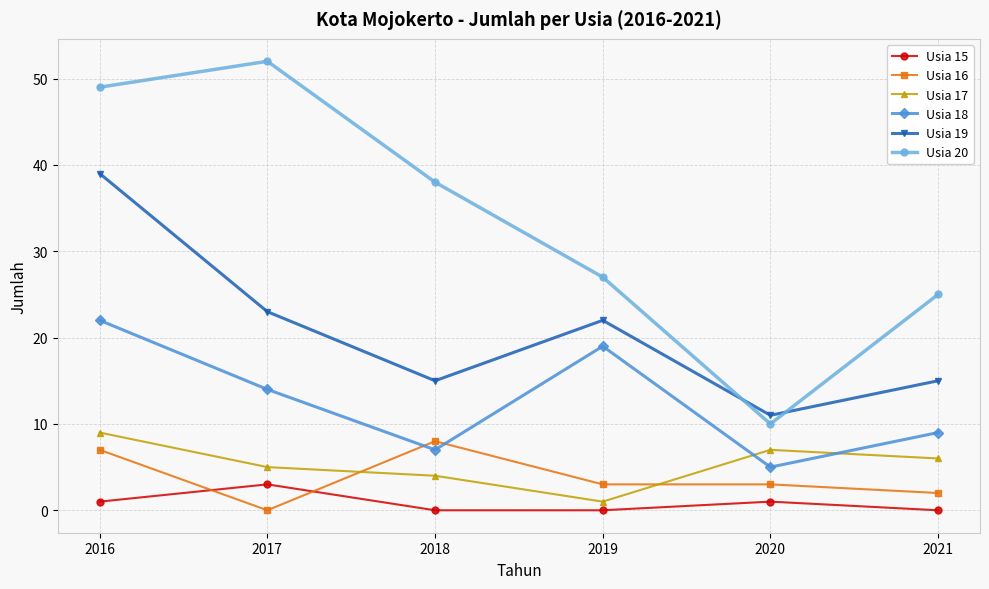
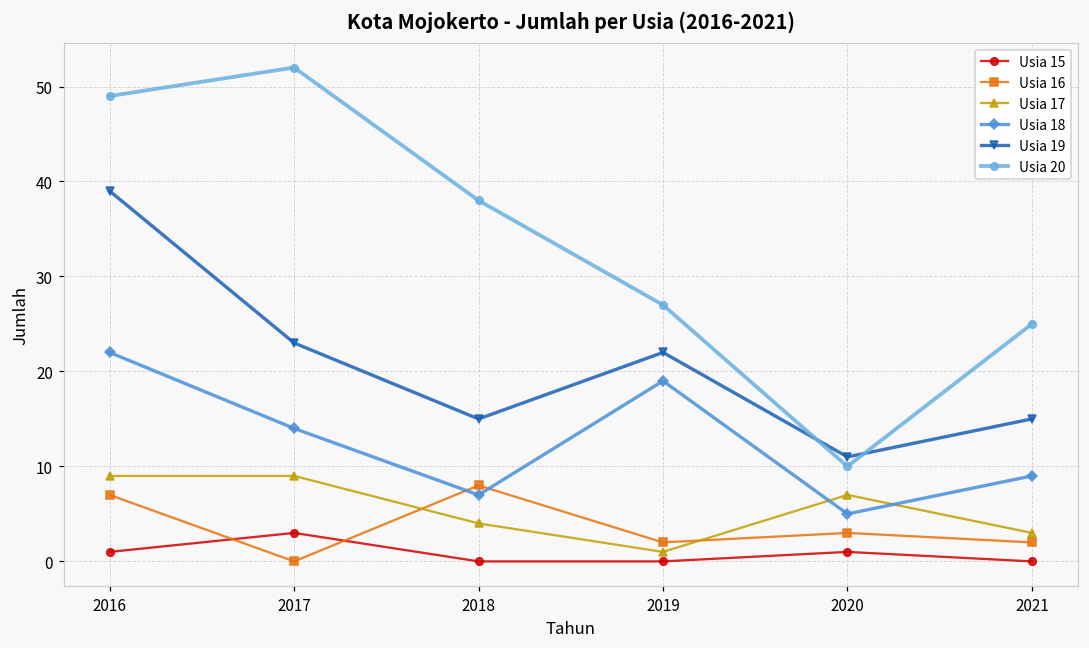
Usia 17, 2017: 5 -> 9
Usia 16, 2019: 3 -> 2
Usia 17, 2021: 6 -> 3
